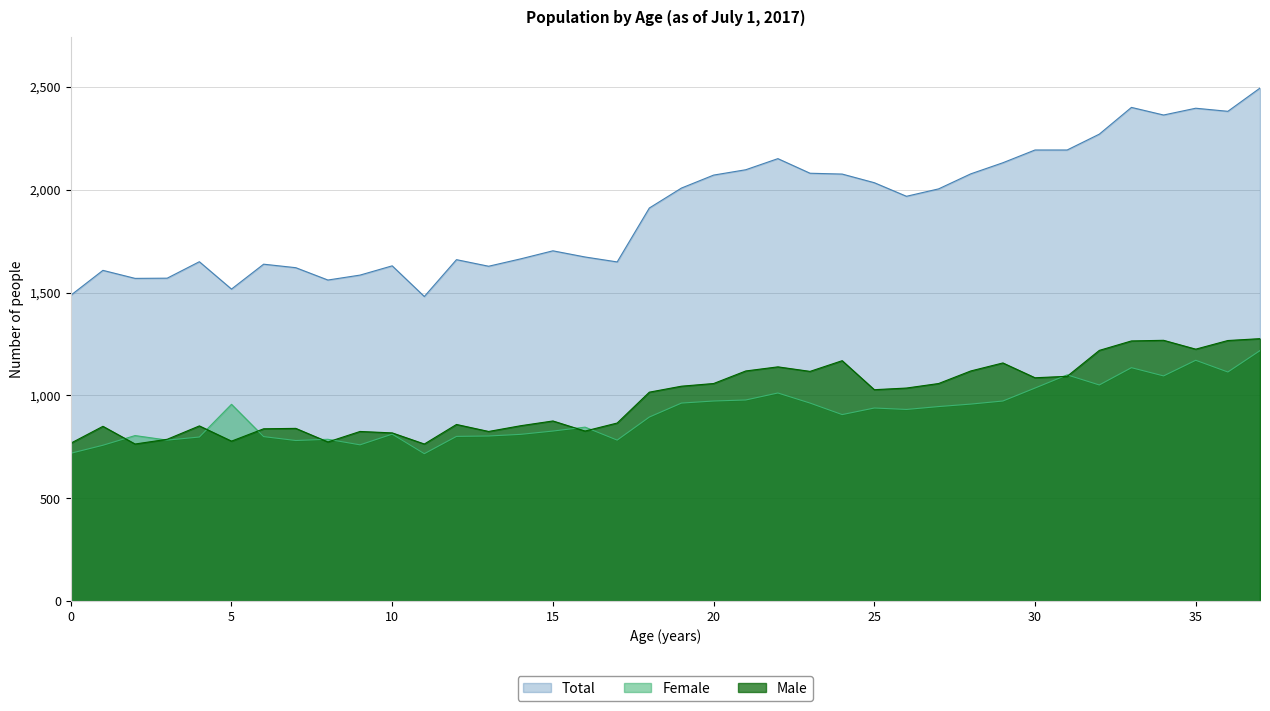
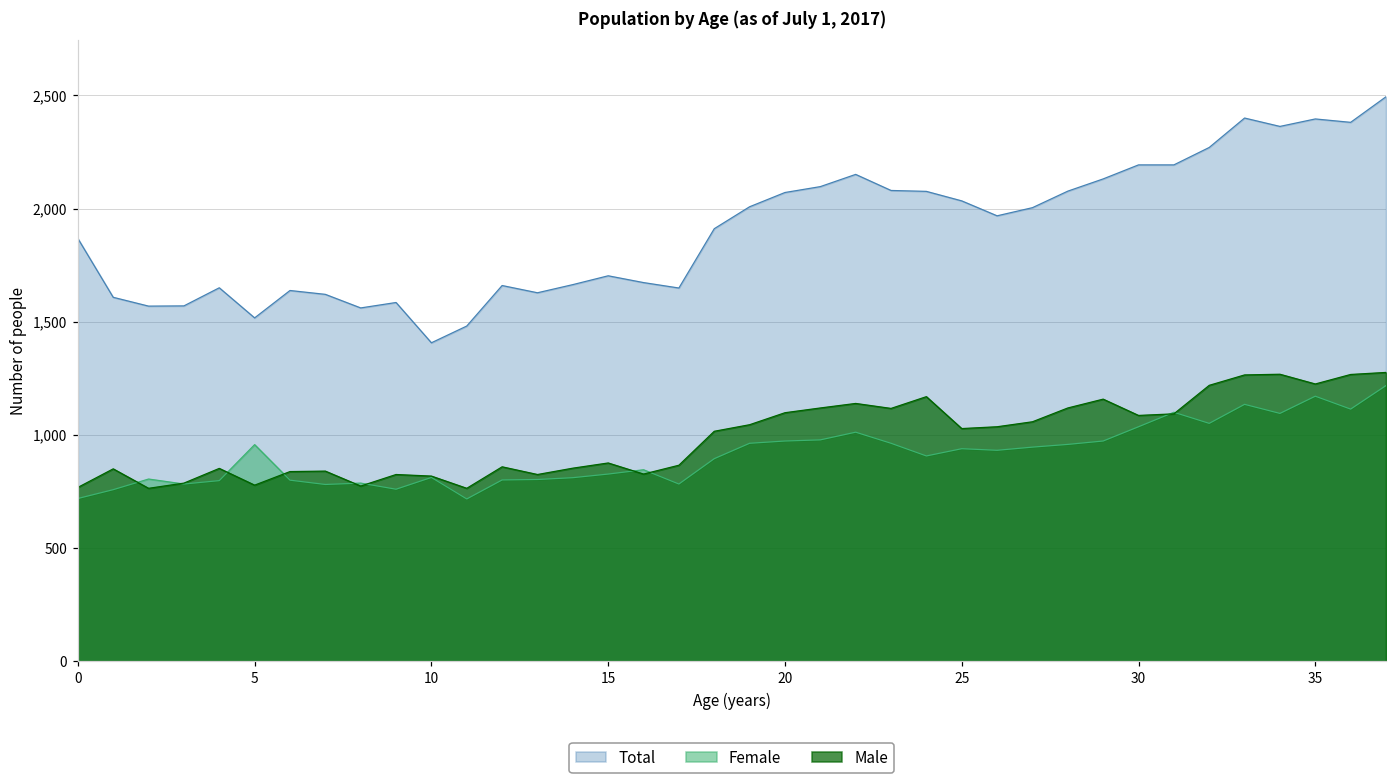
Total, 0: 1,490 -> 1,870
Total, 10: 1,630 -> 1,410
Male, 20: 1,060 -> 1,100
